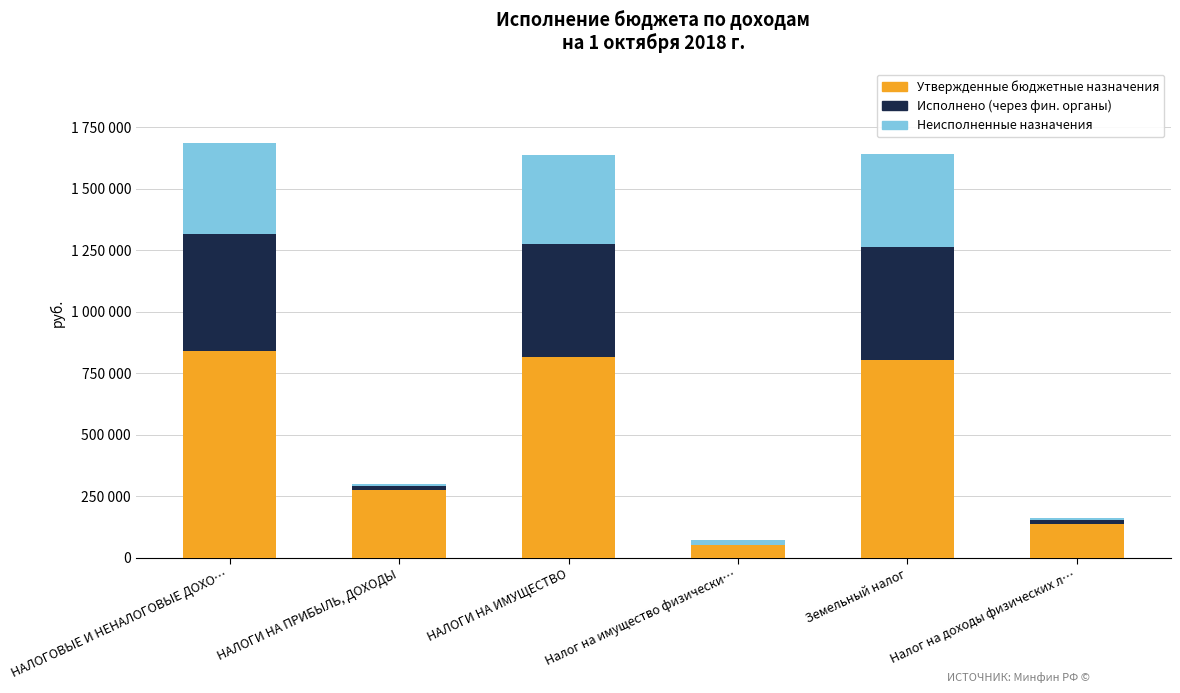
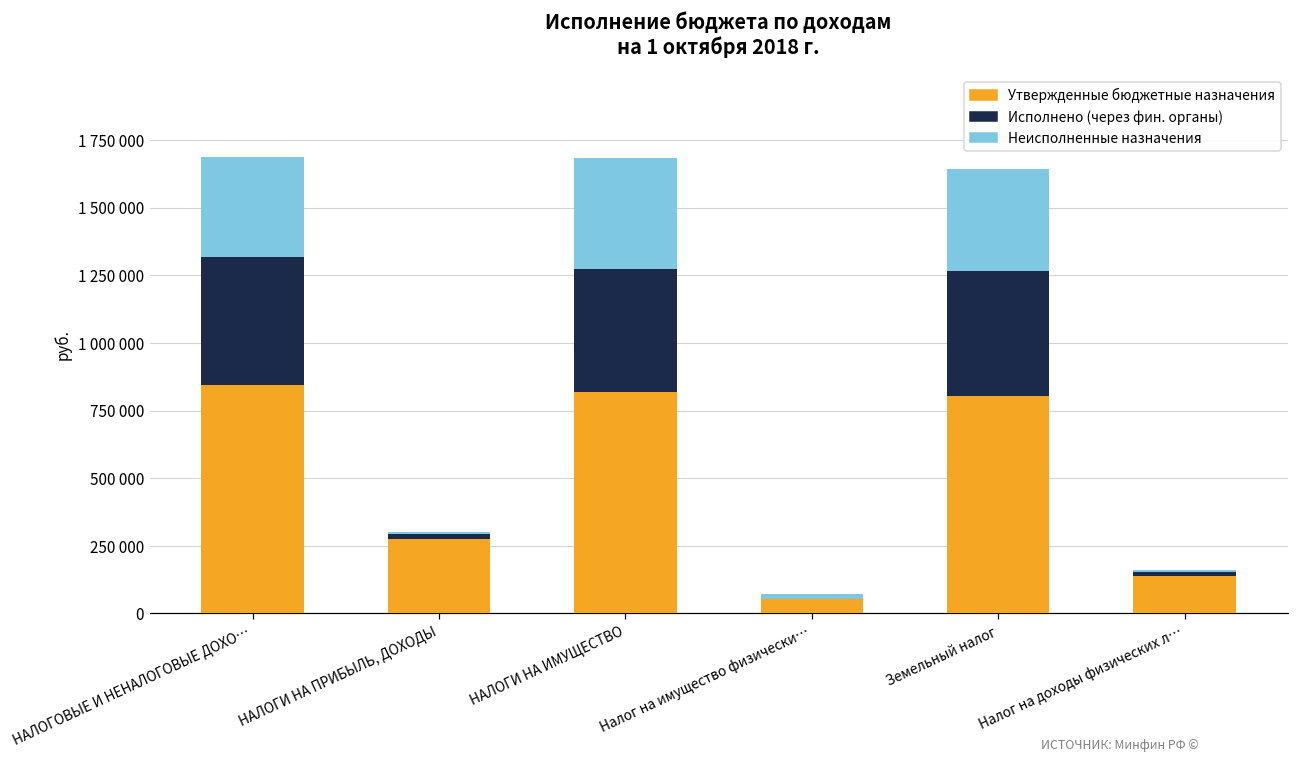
Неисполненные назначения, НАЛОГИ НА ИМУЩЕСТВО: 360000 -> 410000
